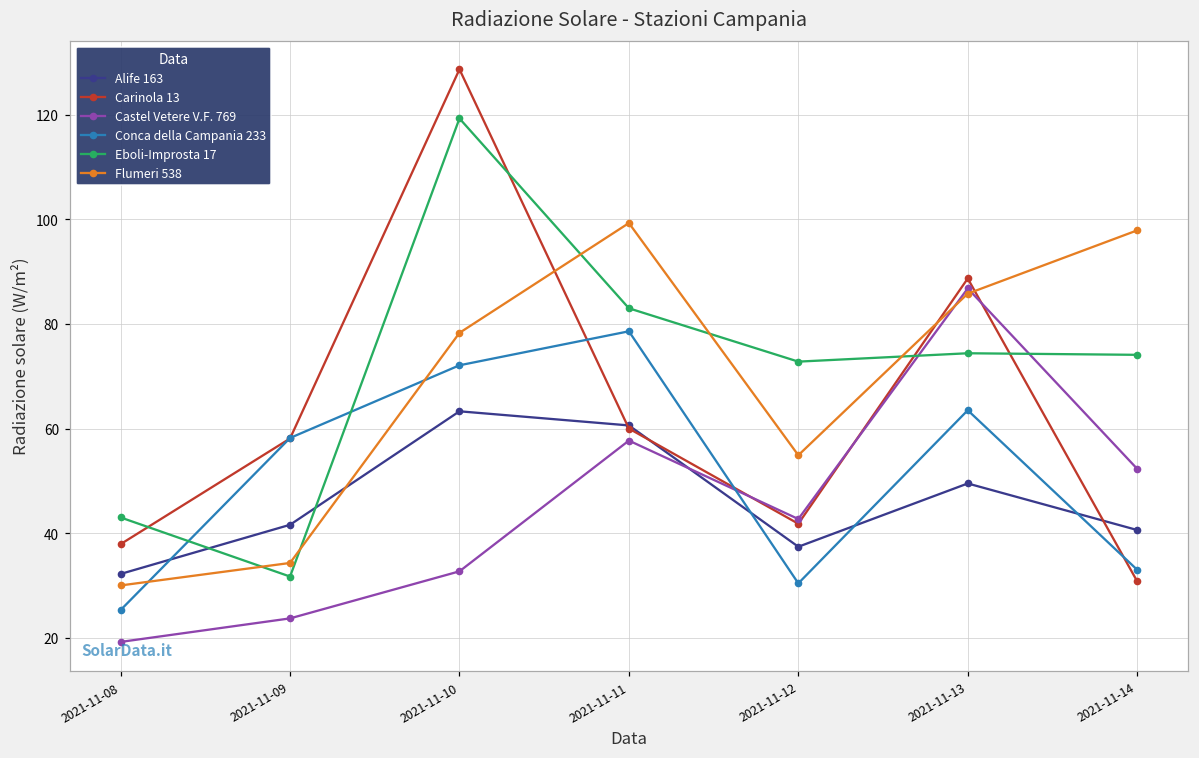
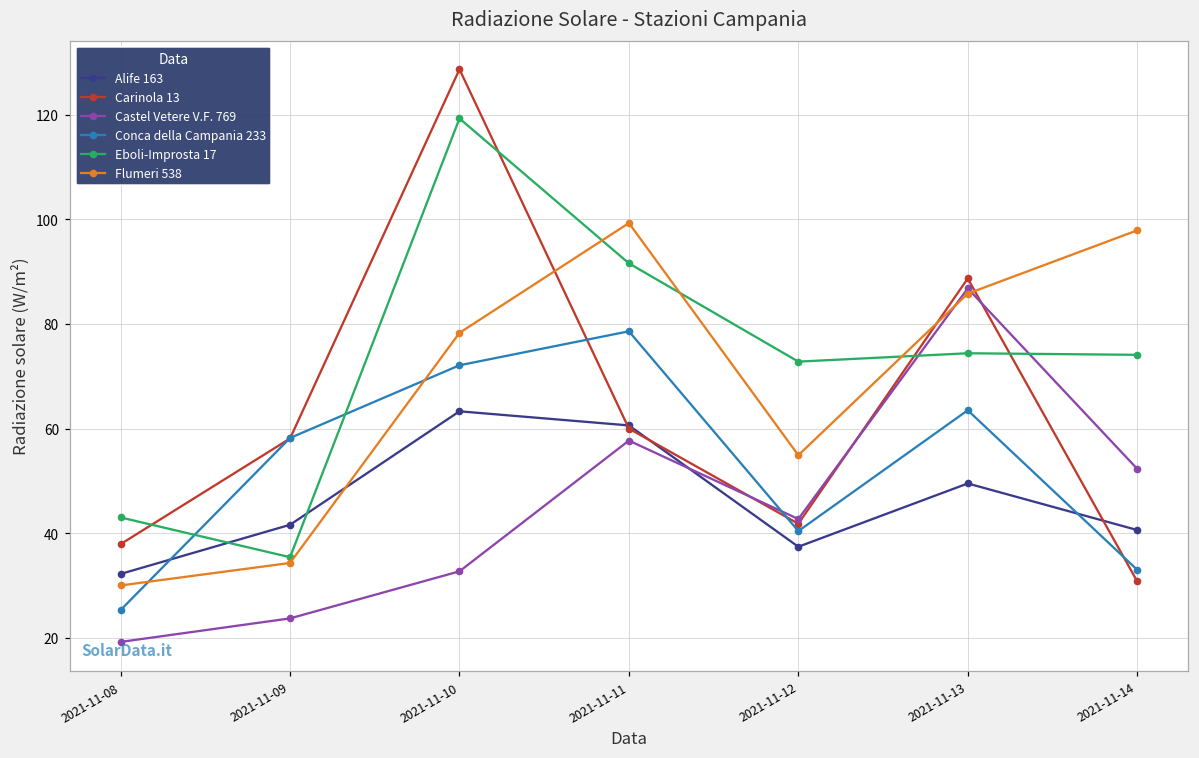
Eboli-Improsta 17, 2021-11-09: 32 -> 35
Eboli-Improsta 17, 2021-11-11: 83 -> 92
Conca della Campania 233, 2021-11-12: 30 -> 40
